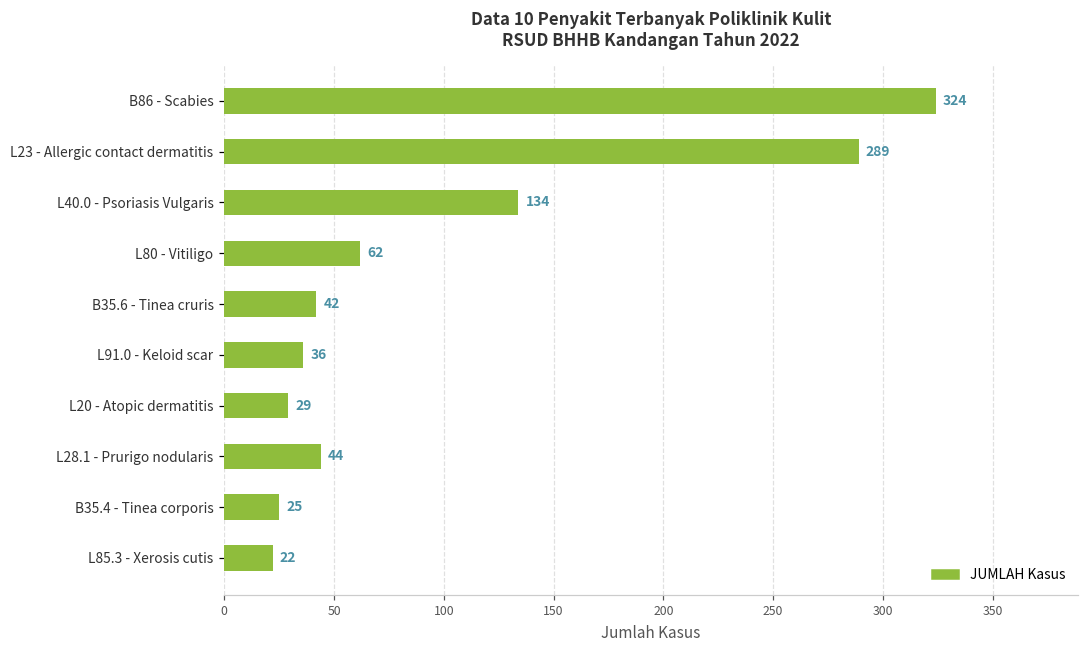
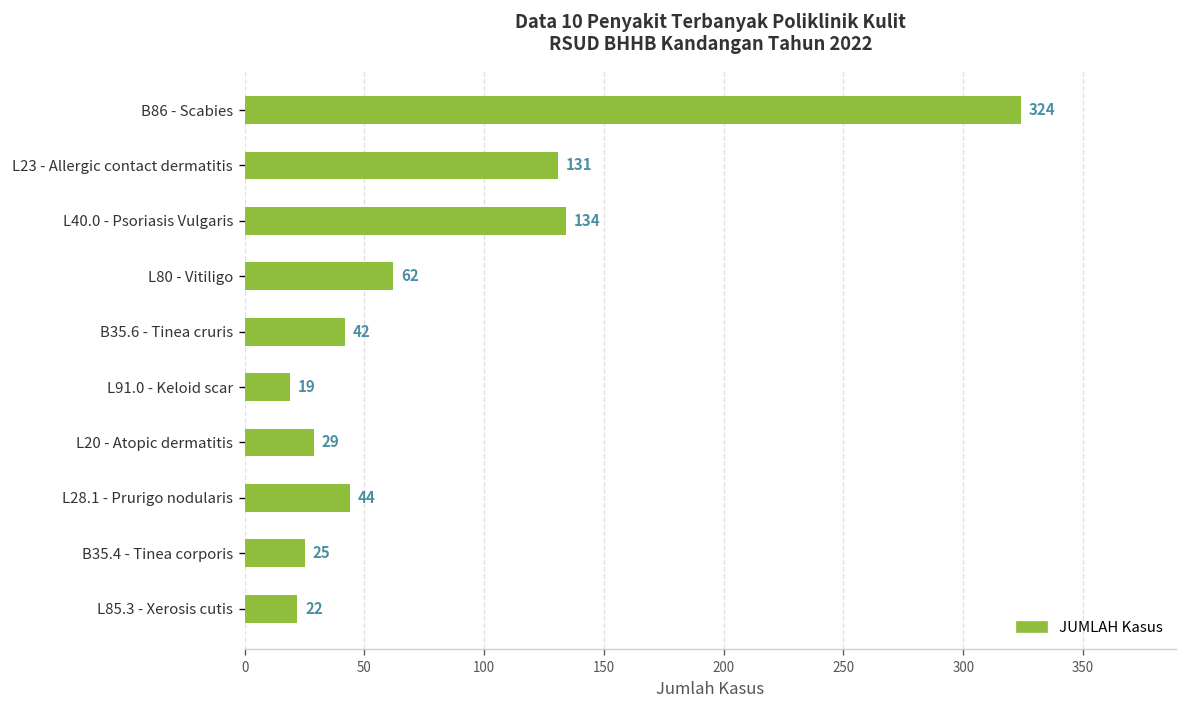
L23 - Allergic contact dermatitis: 289 -> 131
L91.0 - Keloid scar: 36 -> 19
